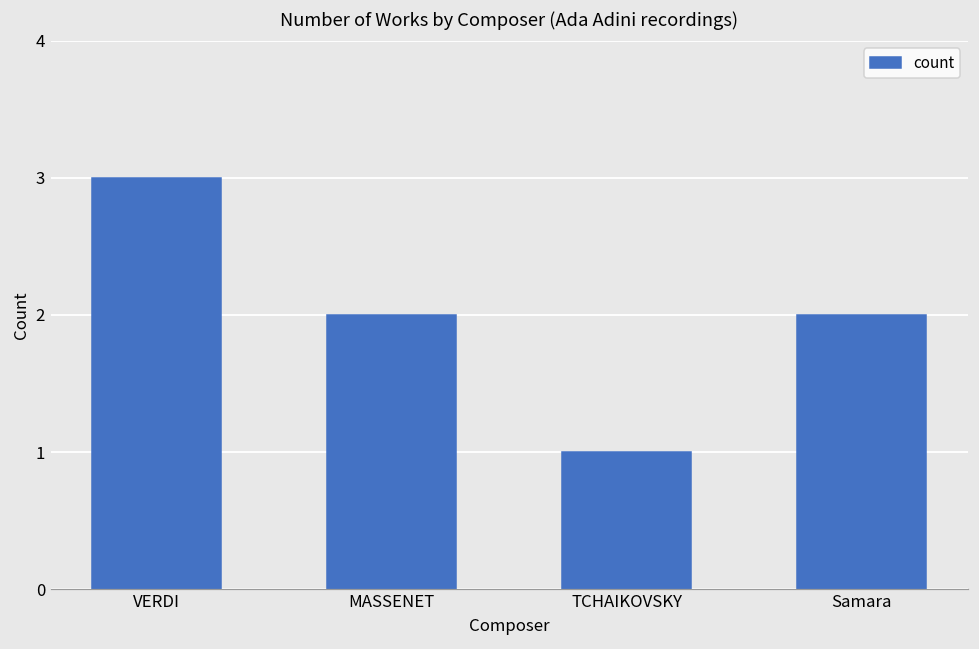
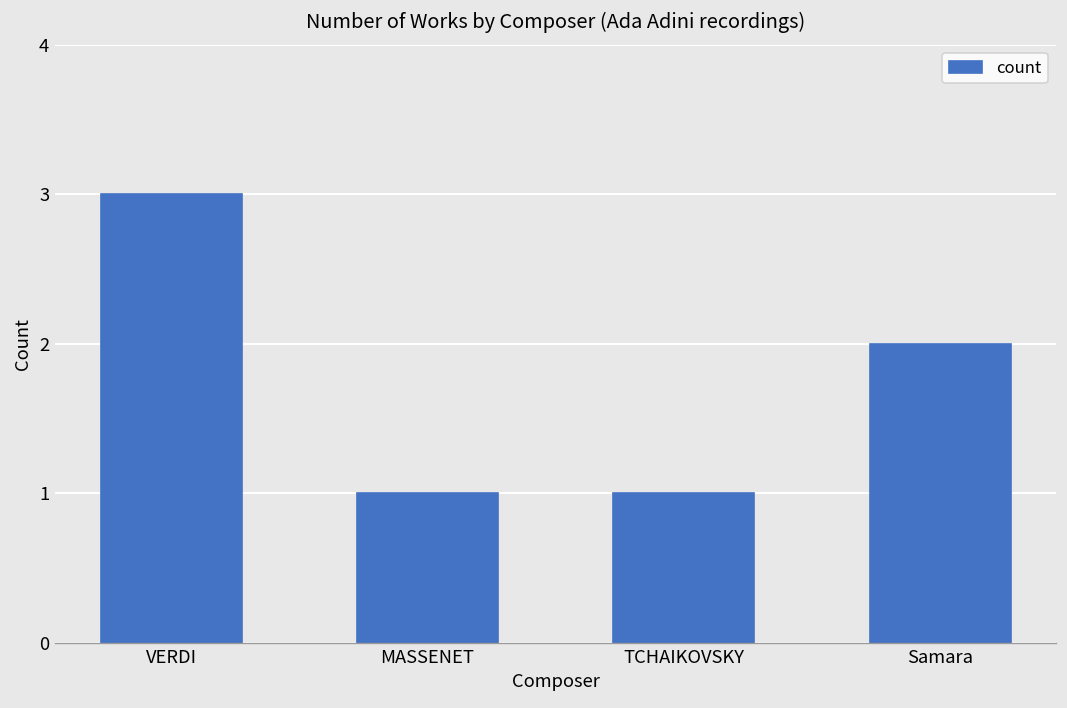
MASSENET: 2 -> 1
